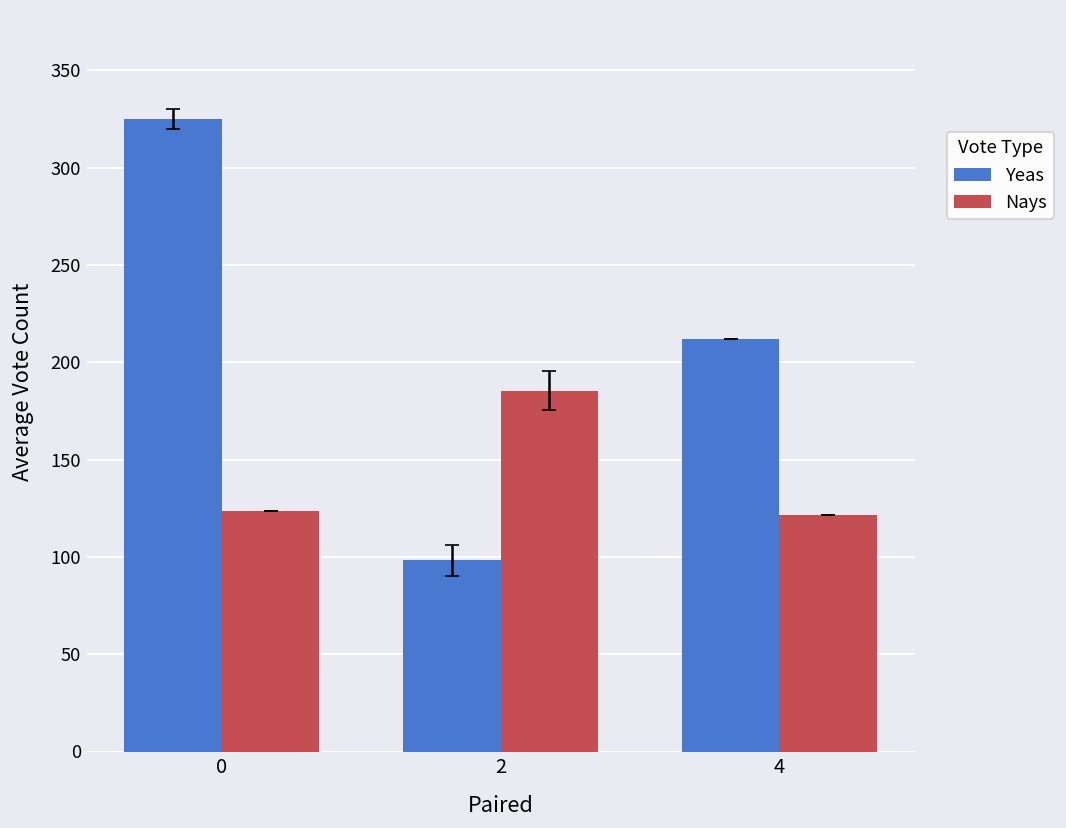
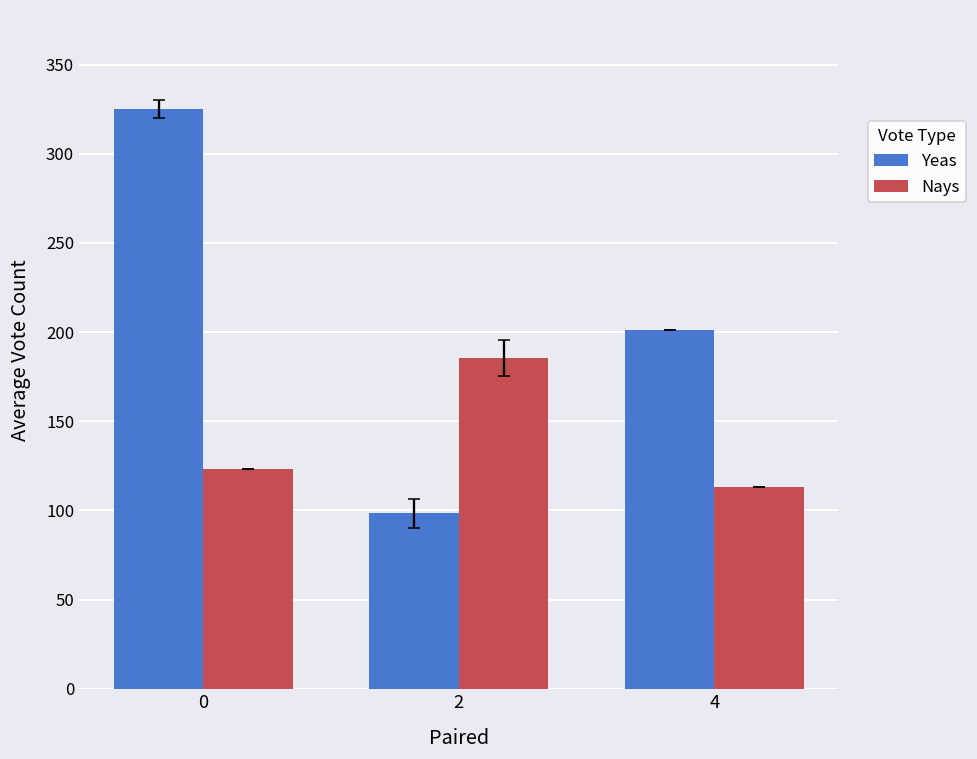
Yeas, 4: 212 -> 201
Nays, 4: 121 -> 113
